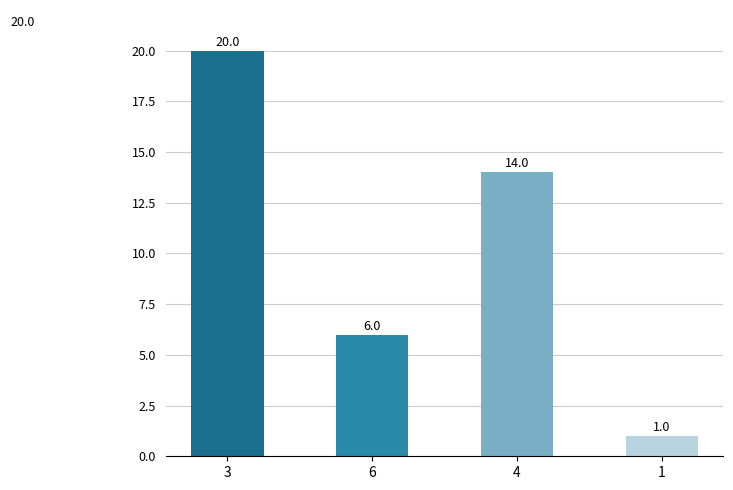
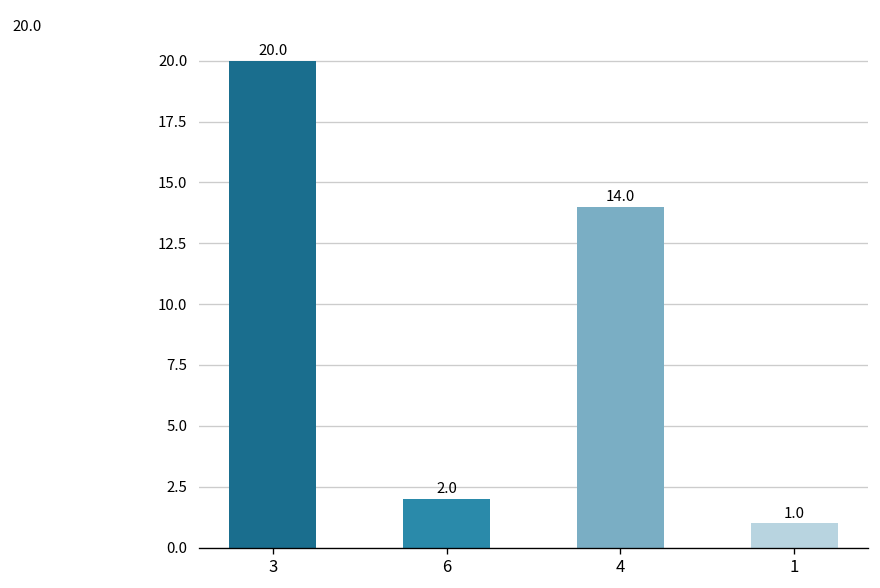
6: 6.0 -> 2.0
